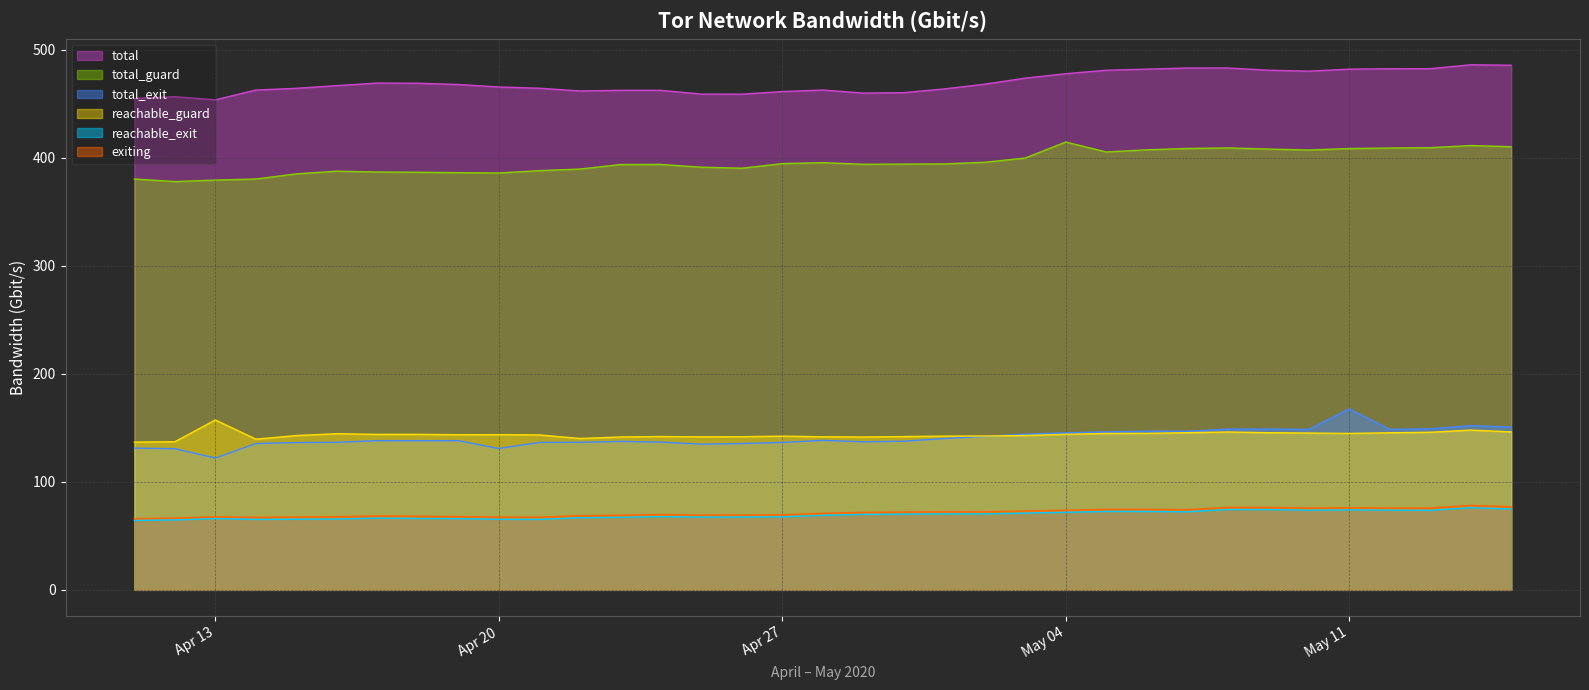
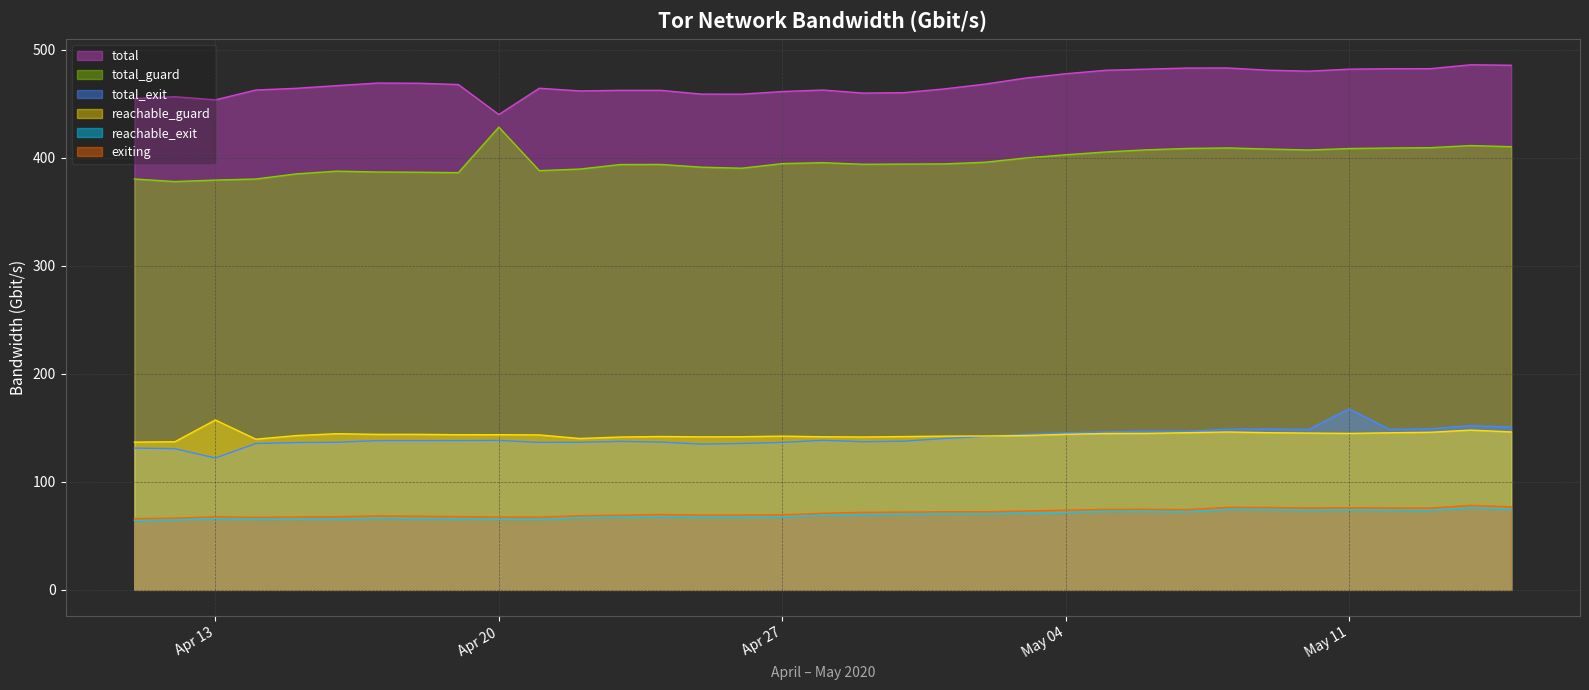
total, Apr 20: 466 -> 440
total_guard, Apr 20: 386 -> 428
total_exit, Apr 20: 131 -> 138
total_guard, May 04: 415 -> 403
